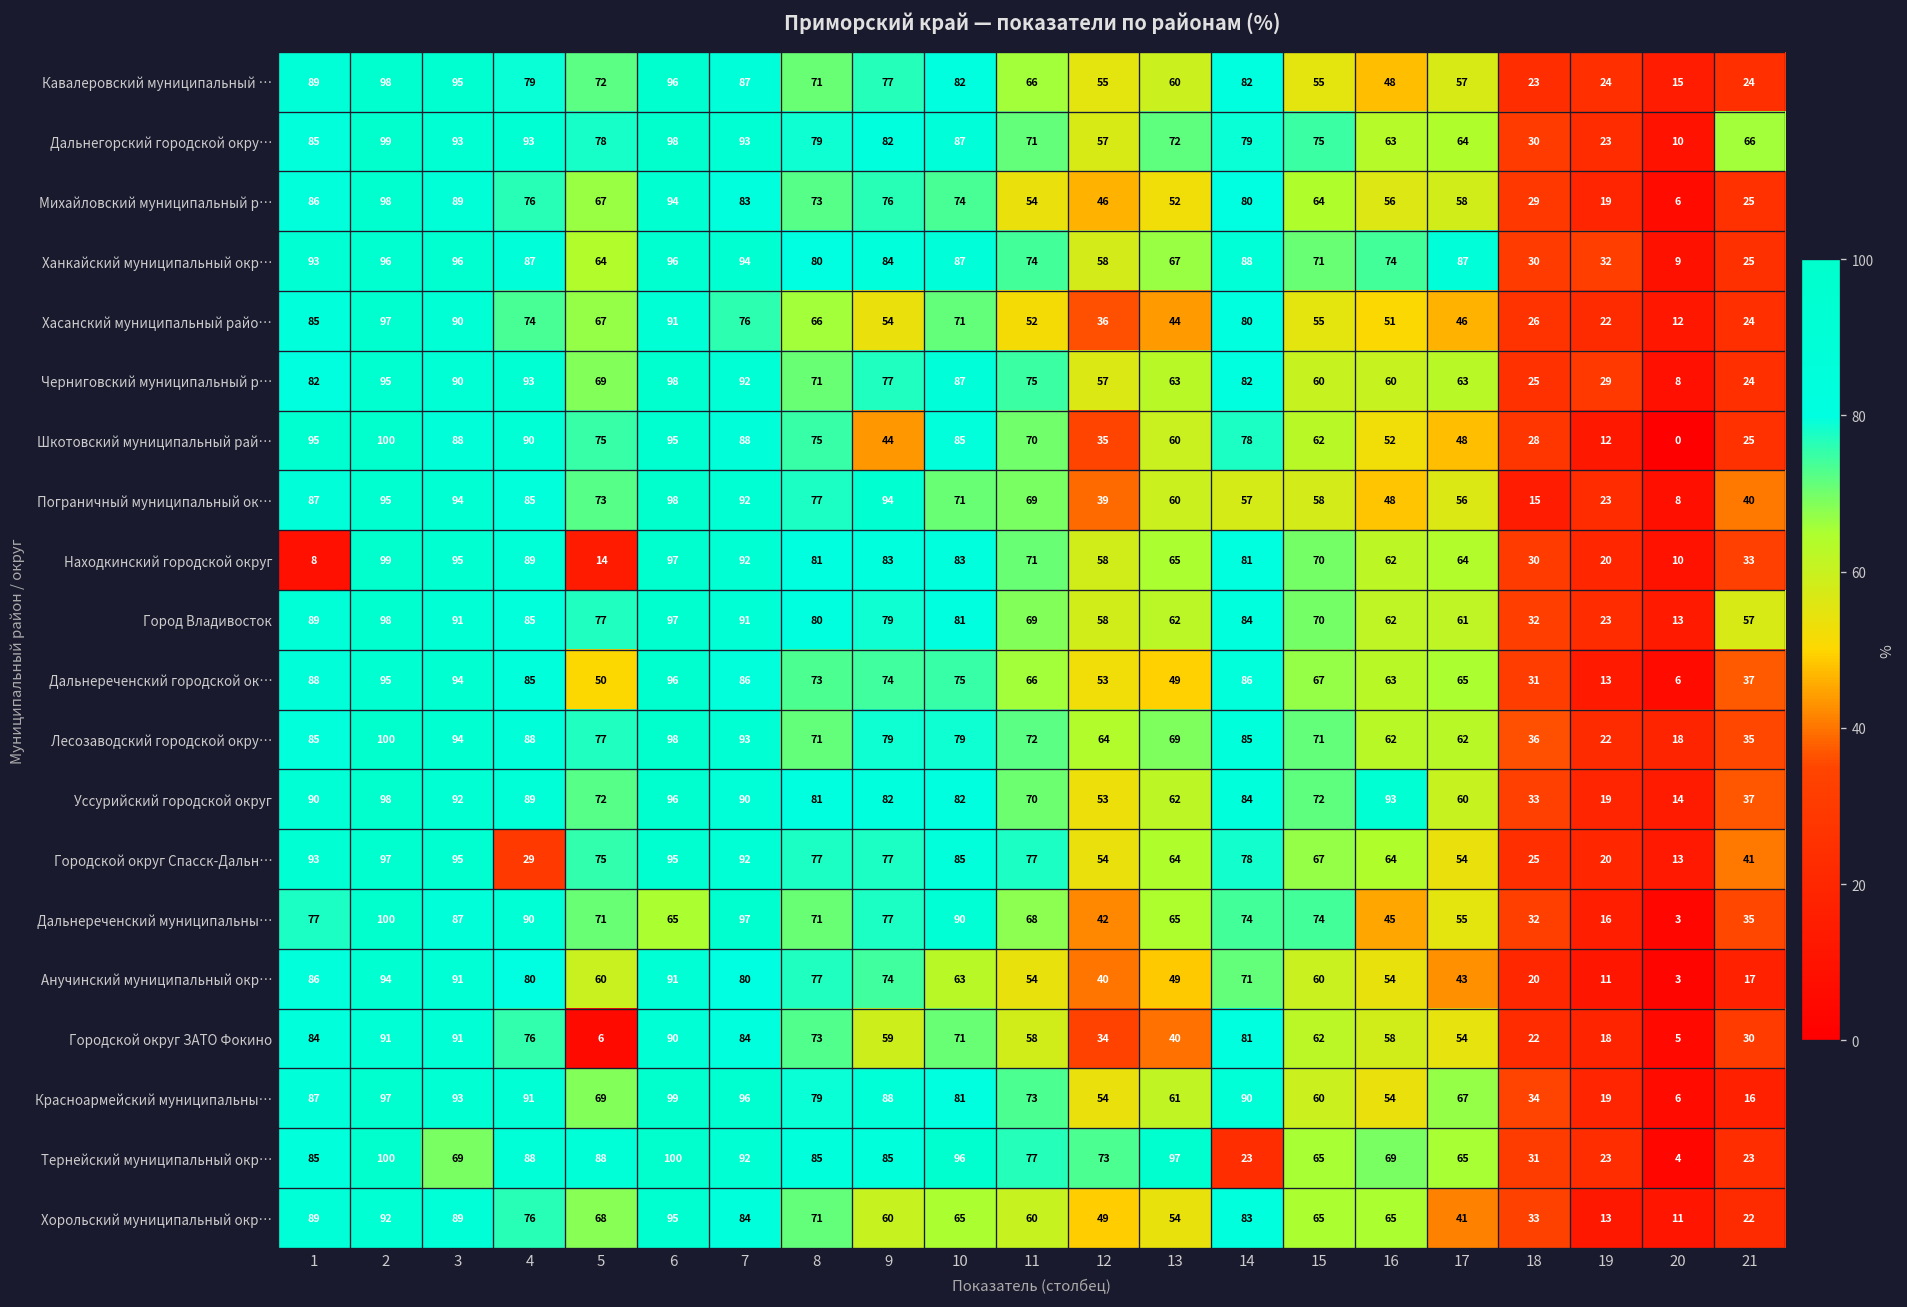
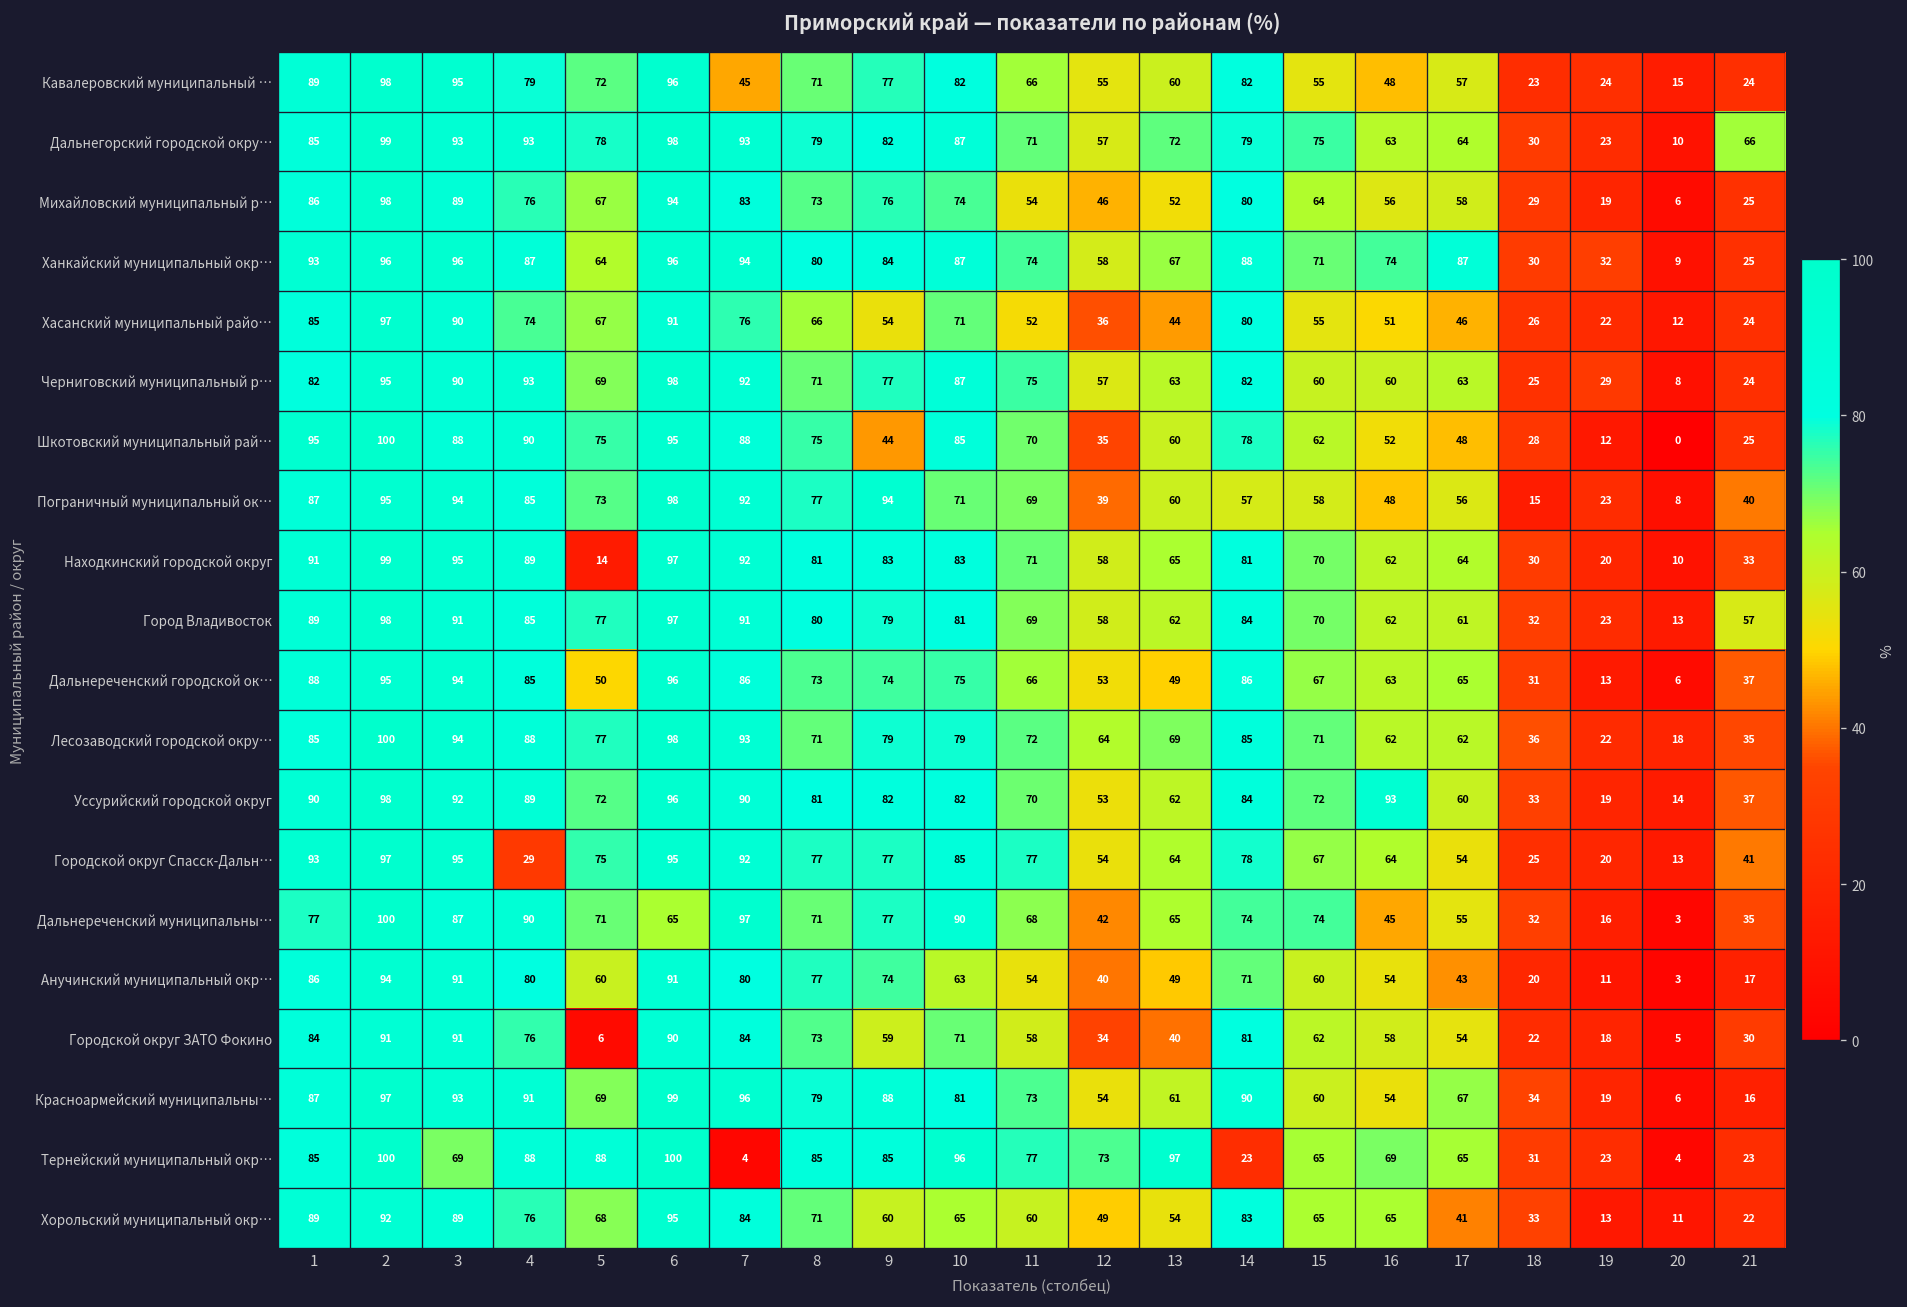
Кавалеровский муниципальный …, 7: 87 -> 45
Находкинский городской округ, 1: 8 -> 91
Тернейский муниципальный окр…, 7: 92 -> 4
